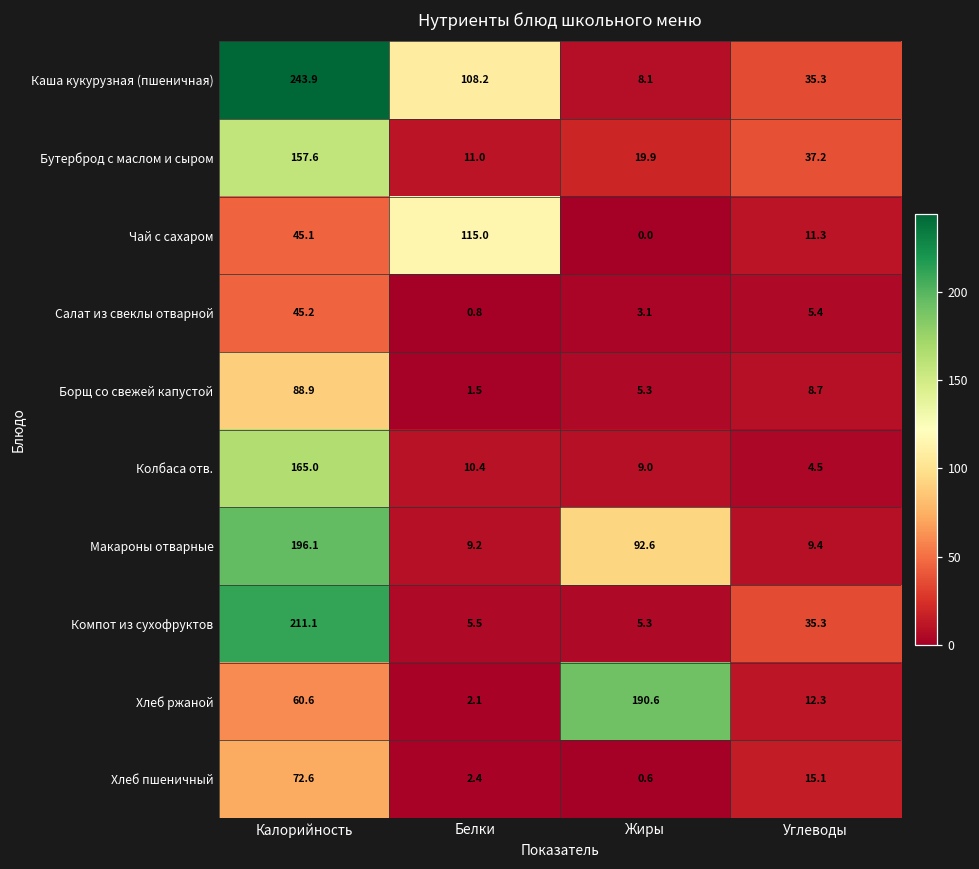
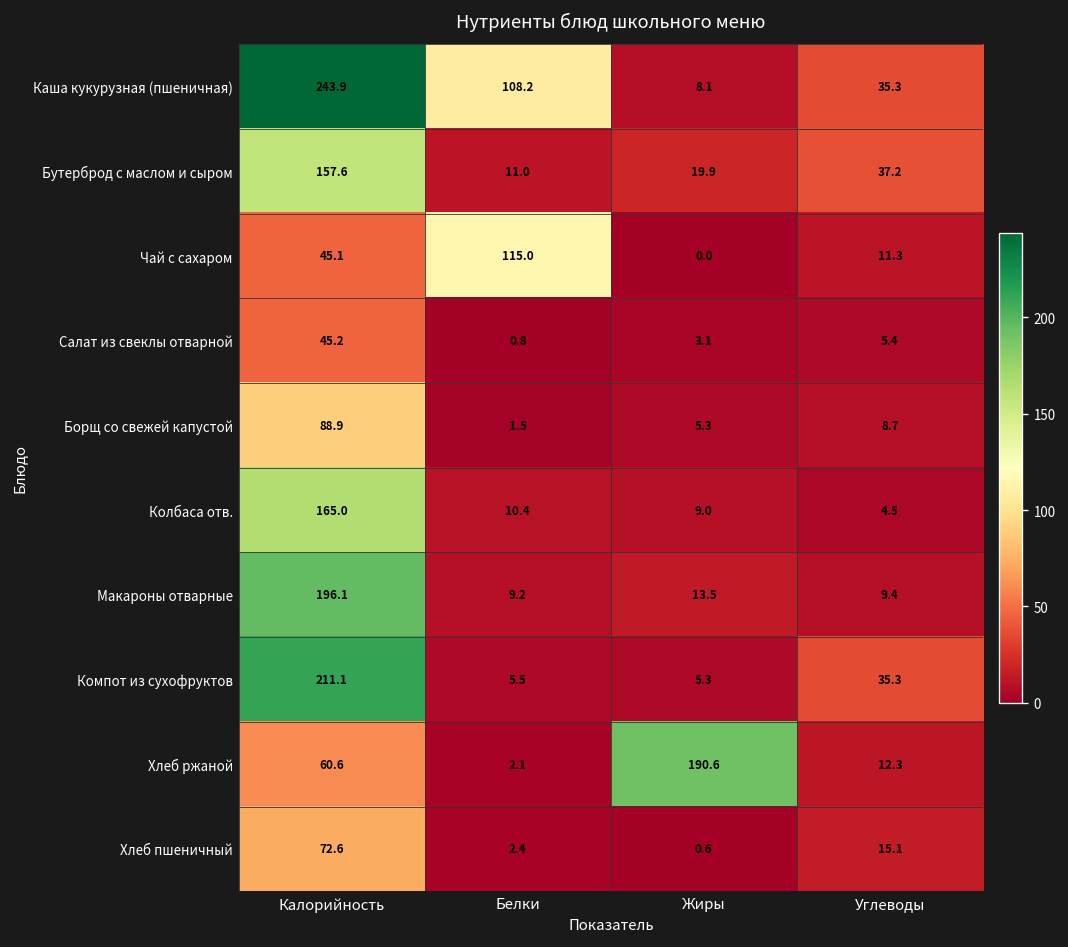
Макароны отварные, Жиры: 92.6 -> 13.5
